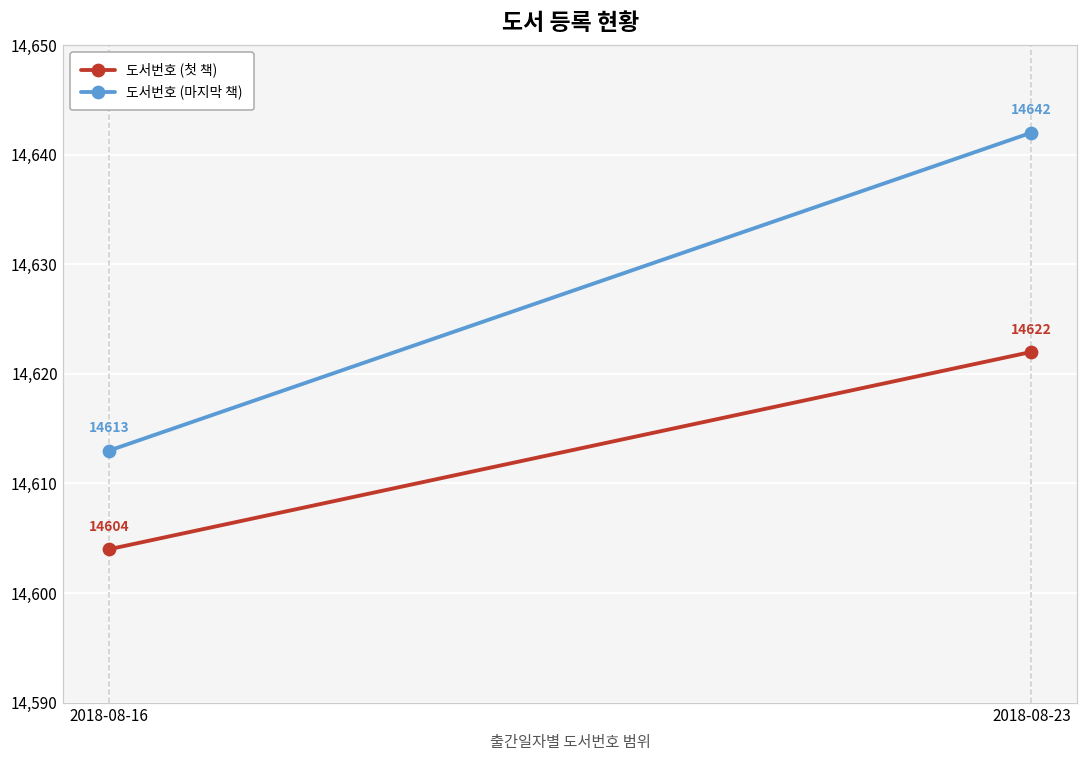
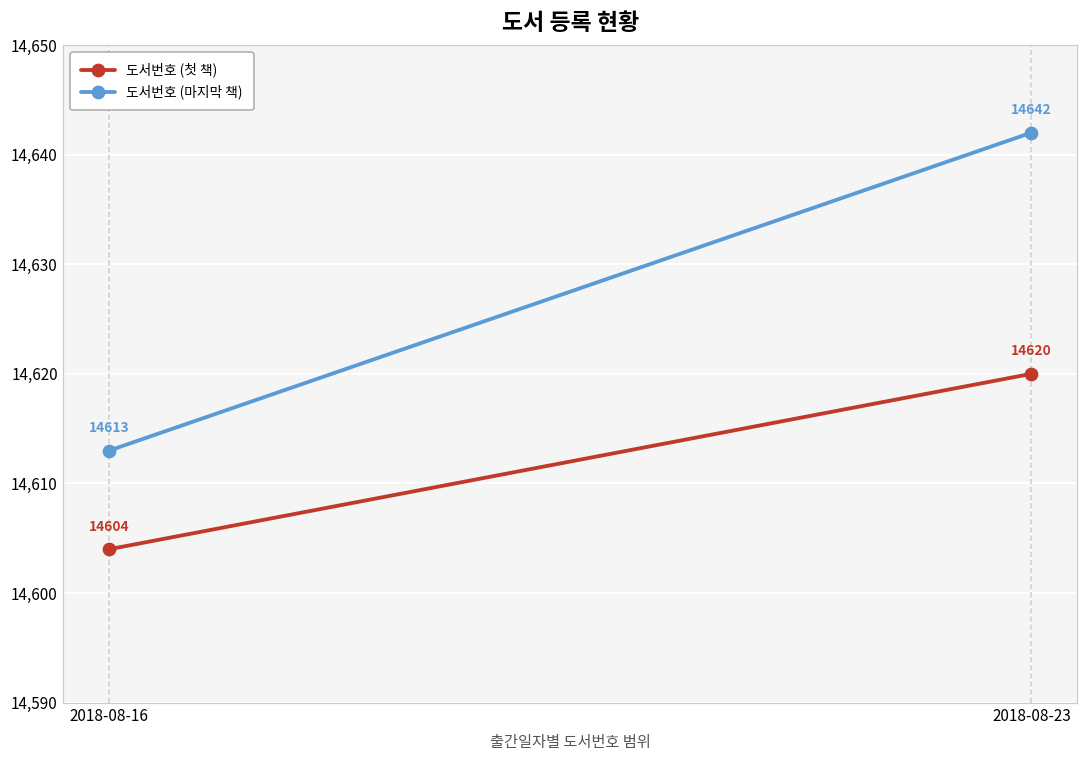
도서번호 (첫 책), 2018-08-23: 14622 -> 14620
